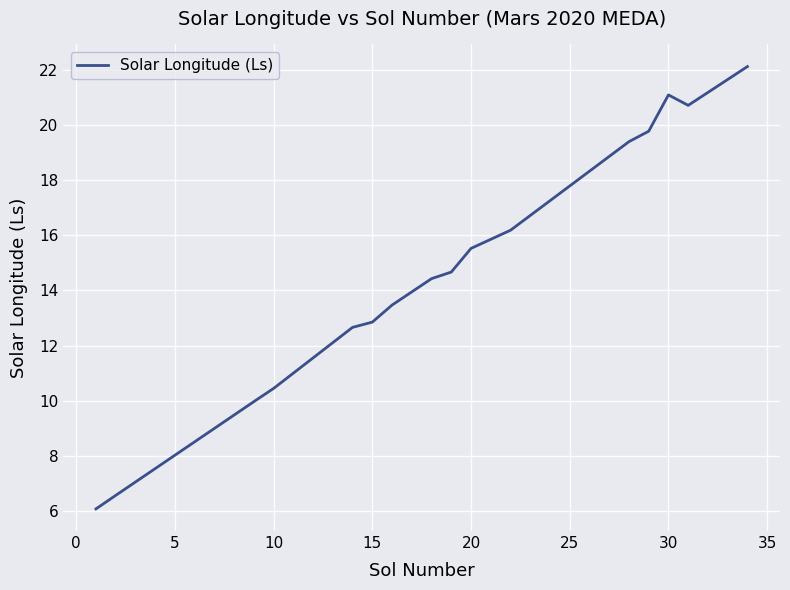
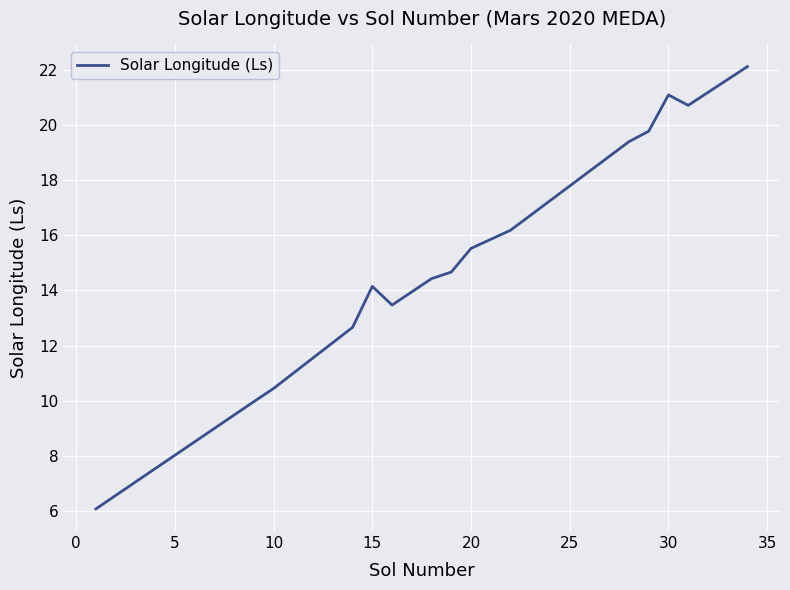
15: 12.9 -> 14.2
